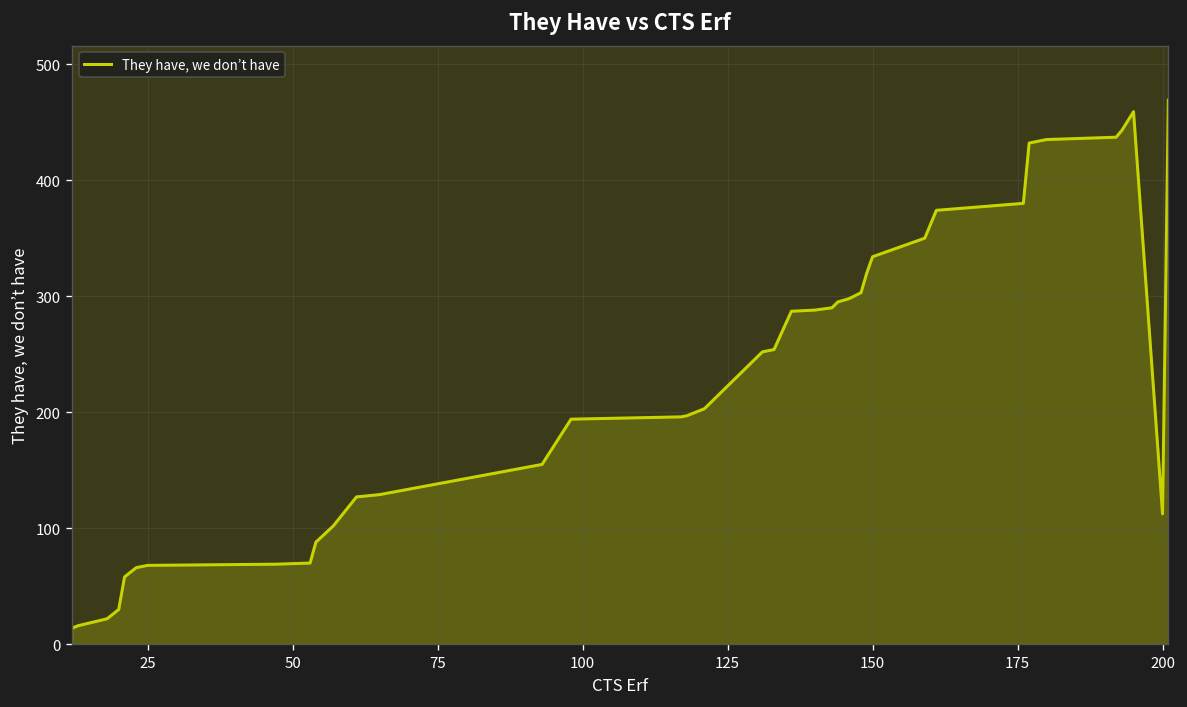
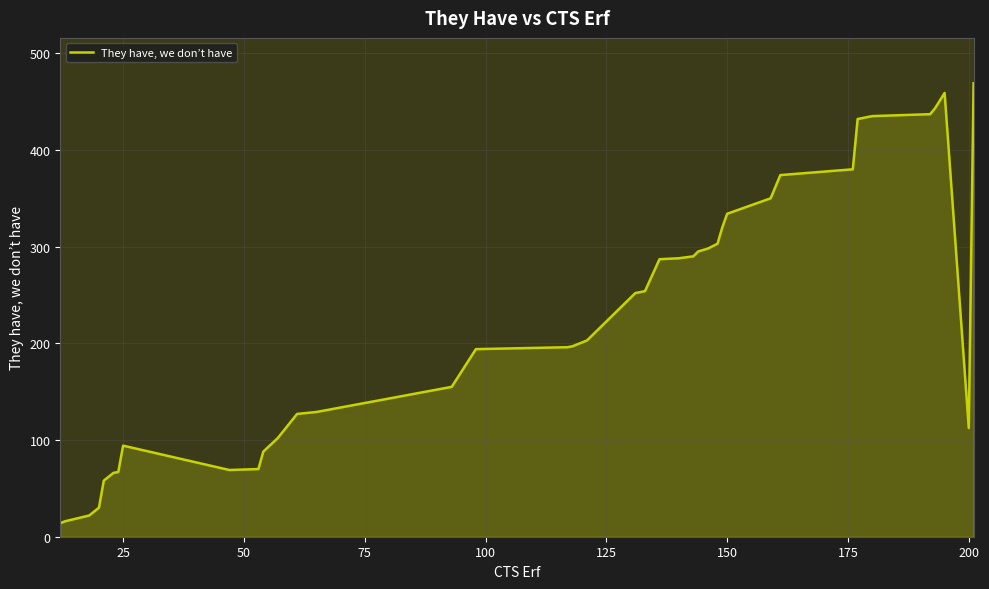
25: 70 -> 90
